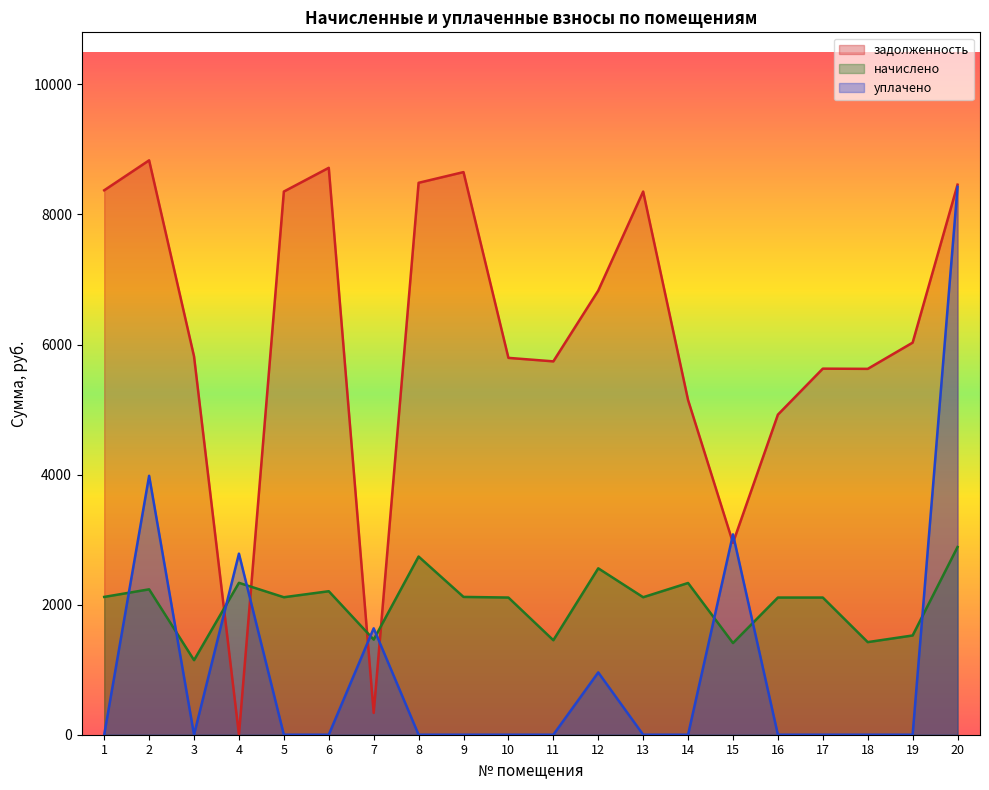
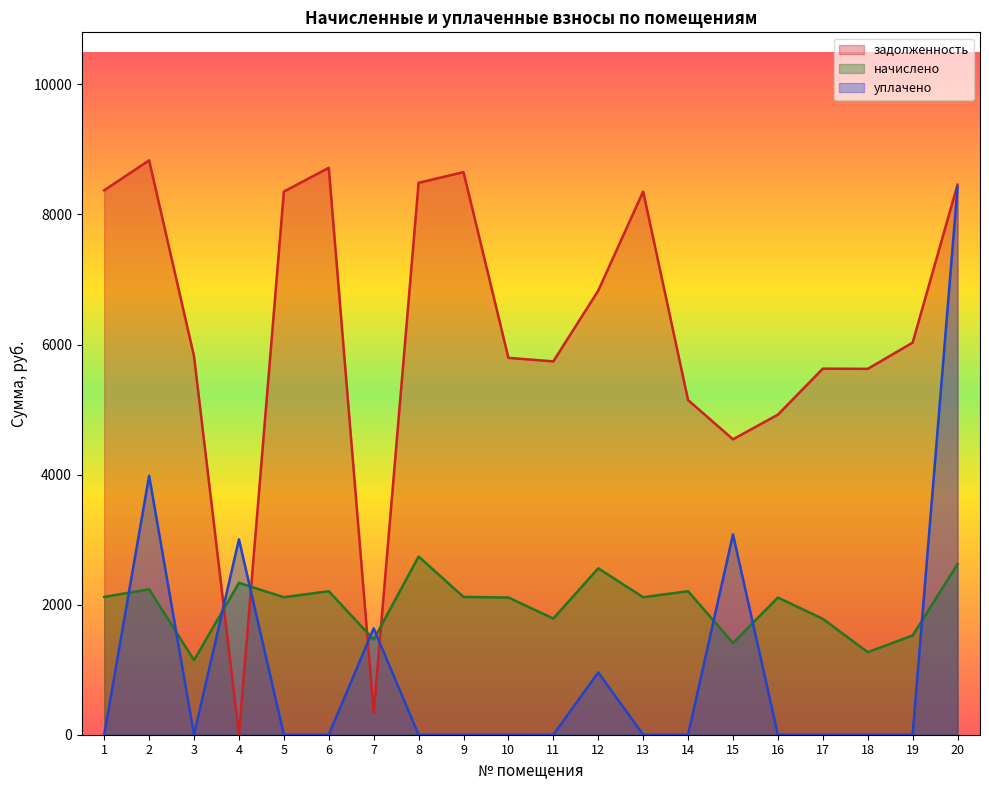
уплачено, 4: 2800 -> 3000
начислено, 11: 1500 -> 1800
начислено, 14: 2300 -> 2200
задолженность, 15: 3000 -> 4500
начислено, 17: 2100 -> 1800
начислено, 18: 1400 -> 1300
начислено, 20: 2900 -> 2600
